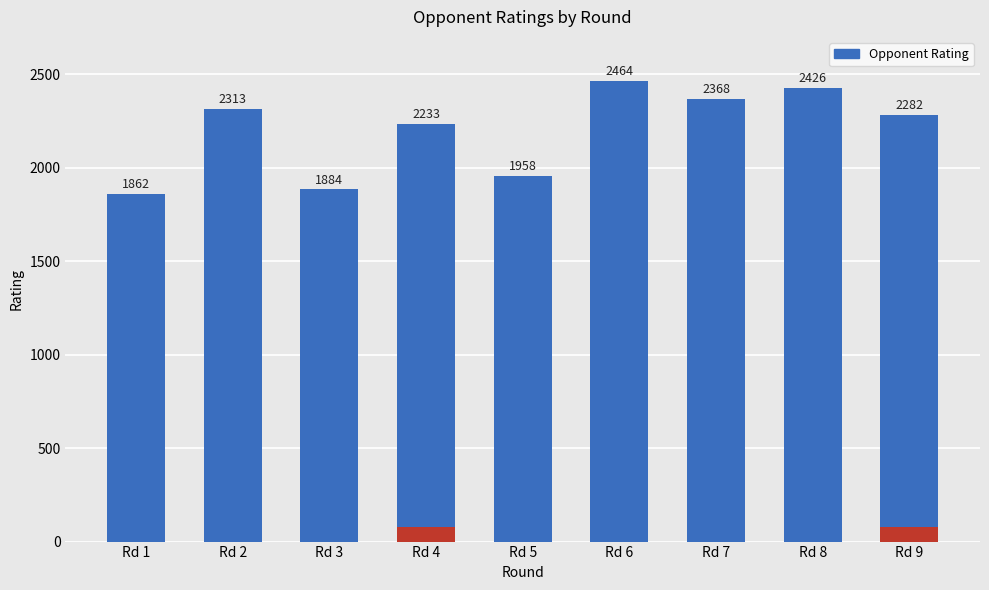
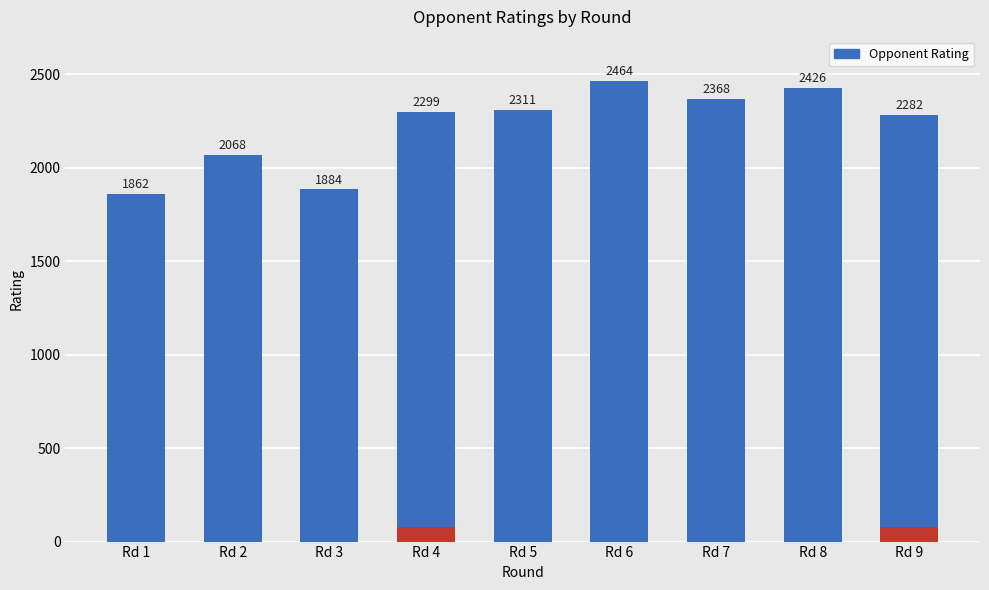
Opponent Rating, Rd 2: 2313 -> 2068
Opponent Rating, Rd 4: 2233 -> 2299
Opponent Rating, Rd 5: 1958 -> 2311
